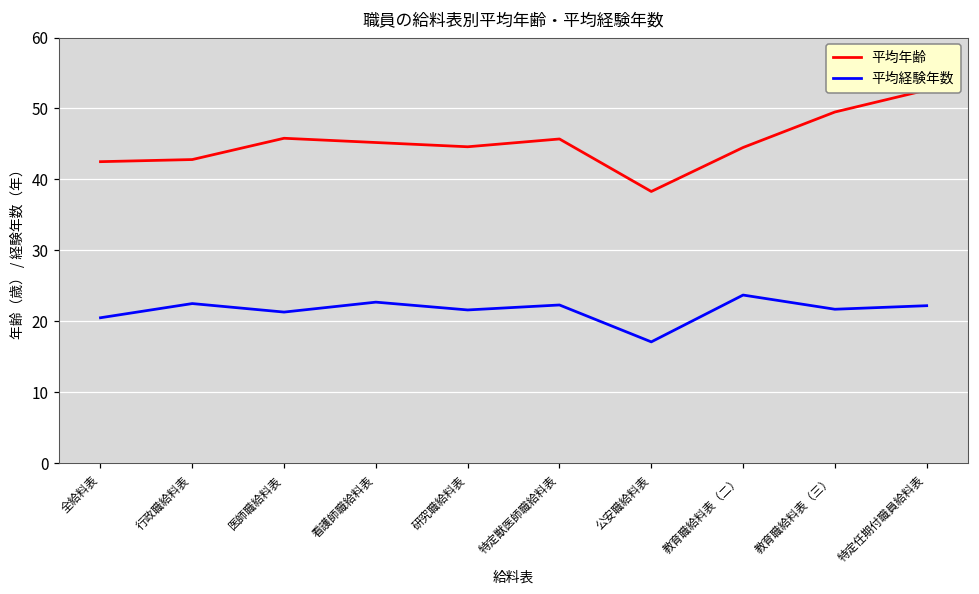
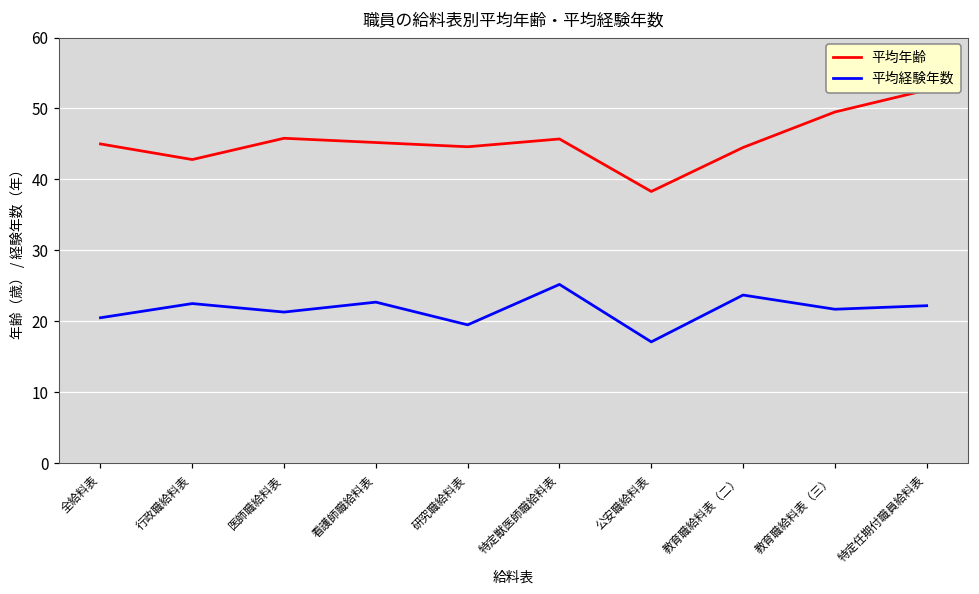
平均年齢, 全給料表: 43 -> 45
平均経験年数, 研究職給料表: 22 -> 20
平均経験年数, 特定獣医師職給料表: 22 -> 25
